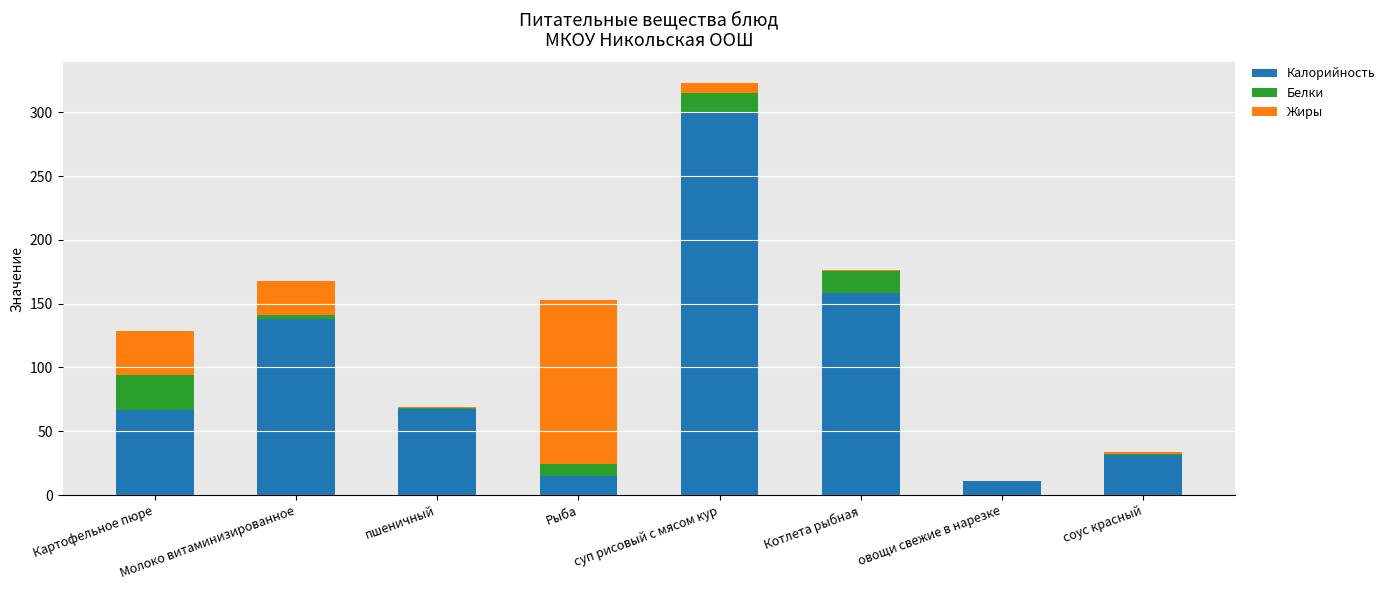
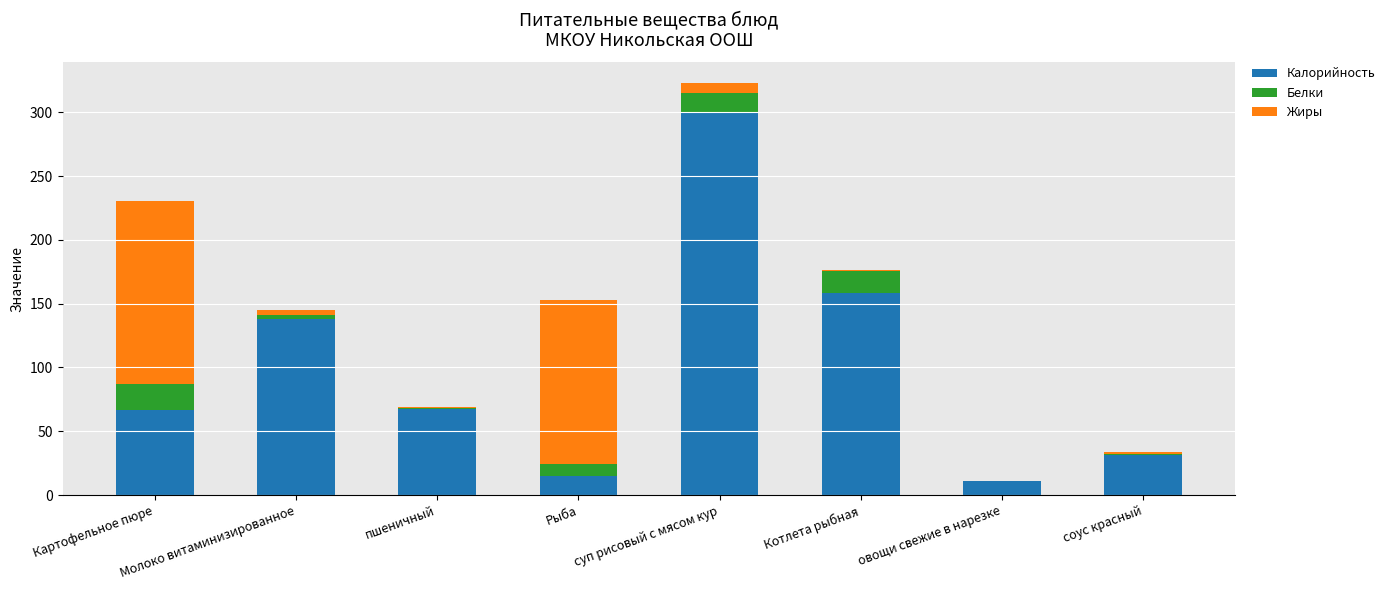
Белки, Картофельное пюре: 28 -> 21
Жиры, Картофельное пюре: 34 -> 143
Жиры, Молоко витаминизированное: 27 -> 4
